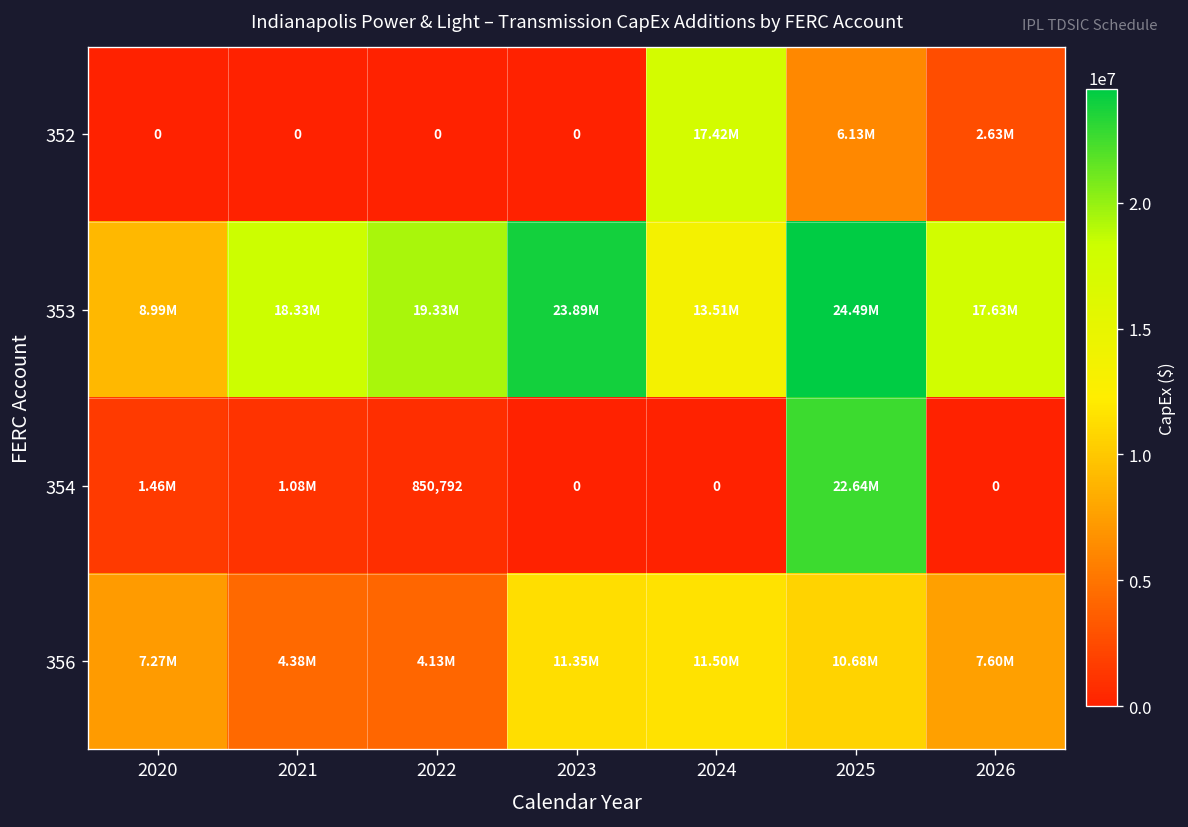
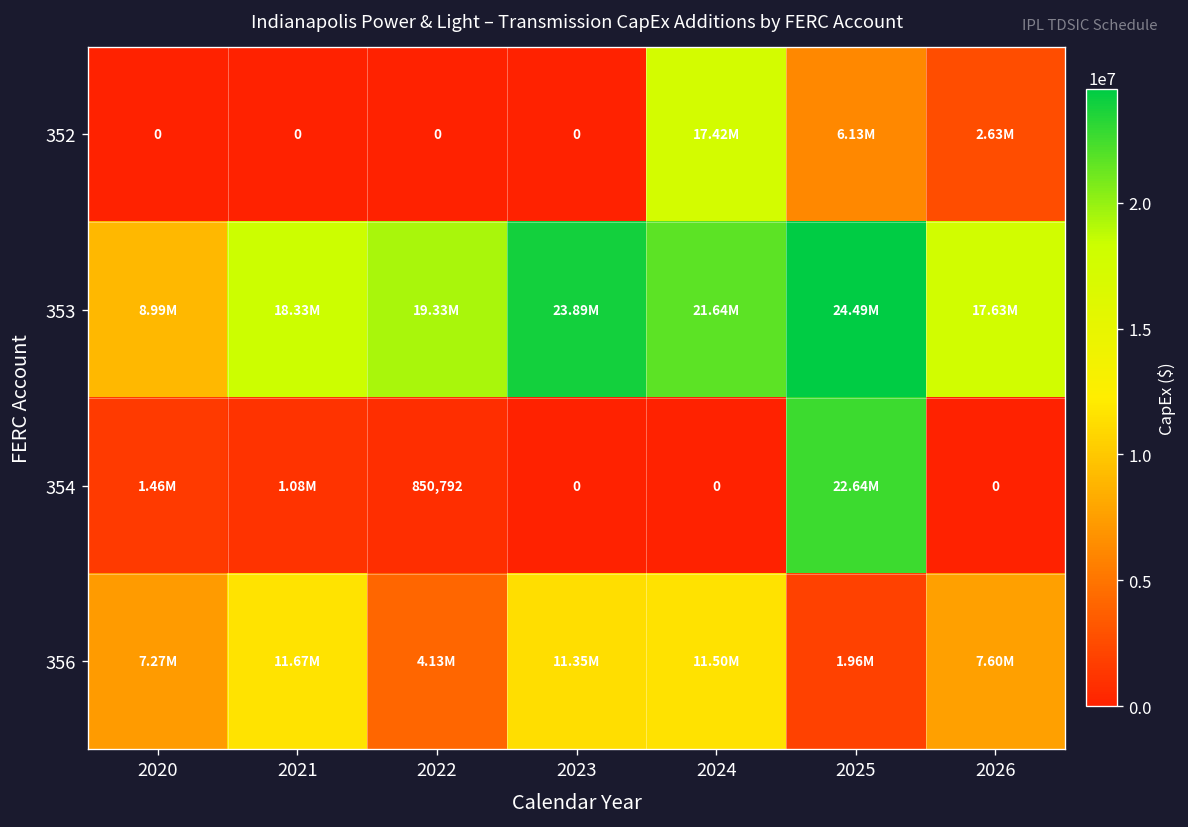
353, 2024: 13.51M -> 21.64M
356, 2021: 4.38M -> 11.67M
356, 2025: 10.68M -> 1.96M
